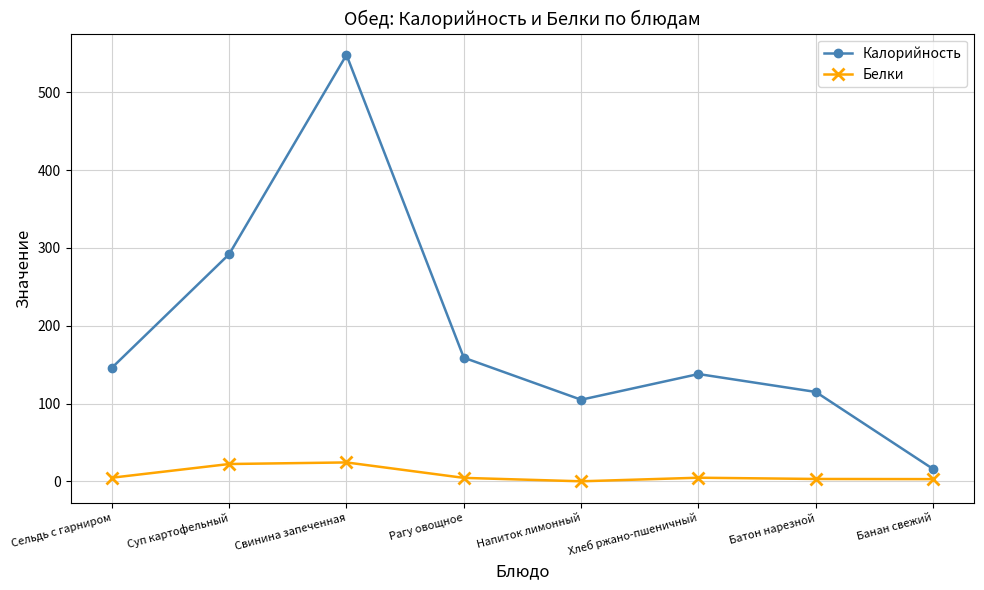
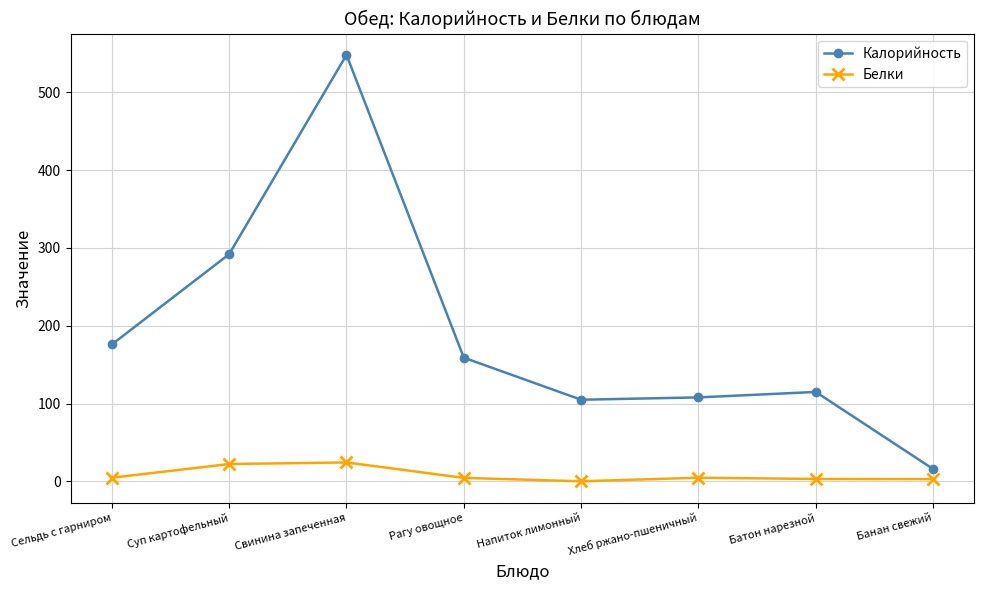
Калорийность, Сельдь с гарниром: 150 -> 180
Калорийность, Хлеб ржано-пшеничный: 140 -> 110
